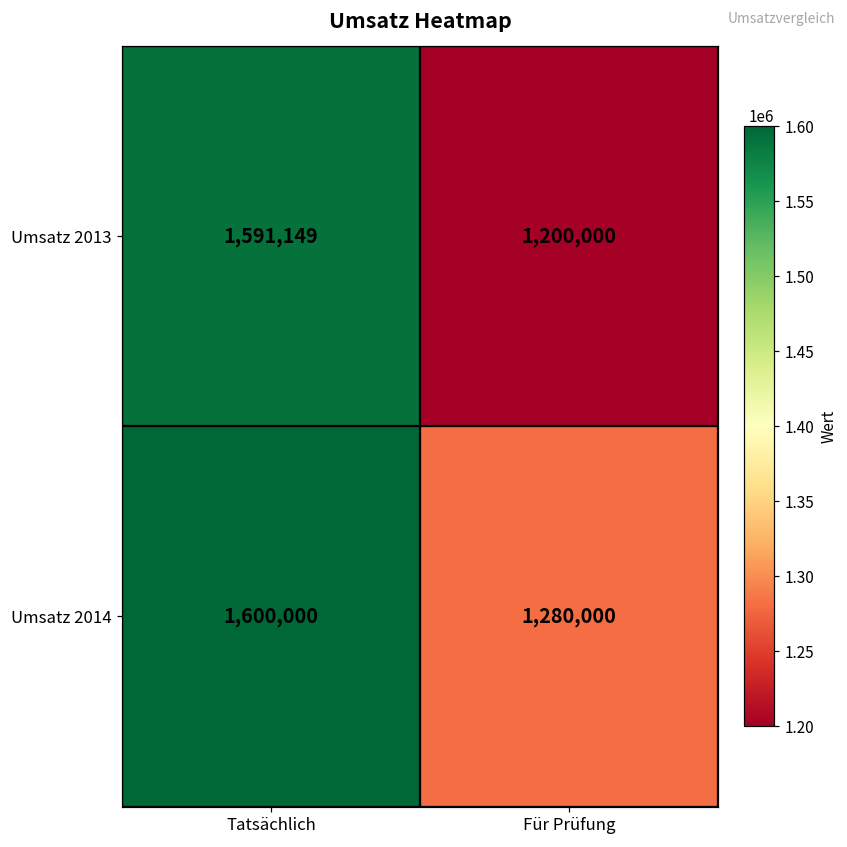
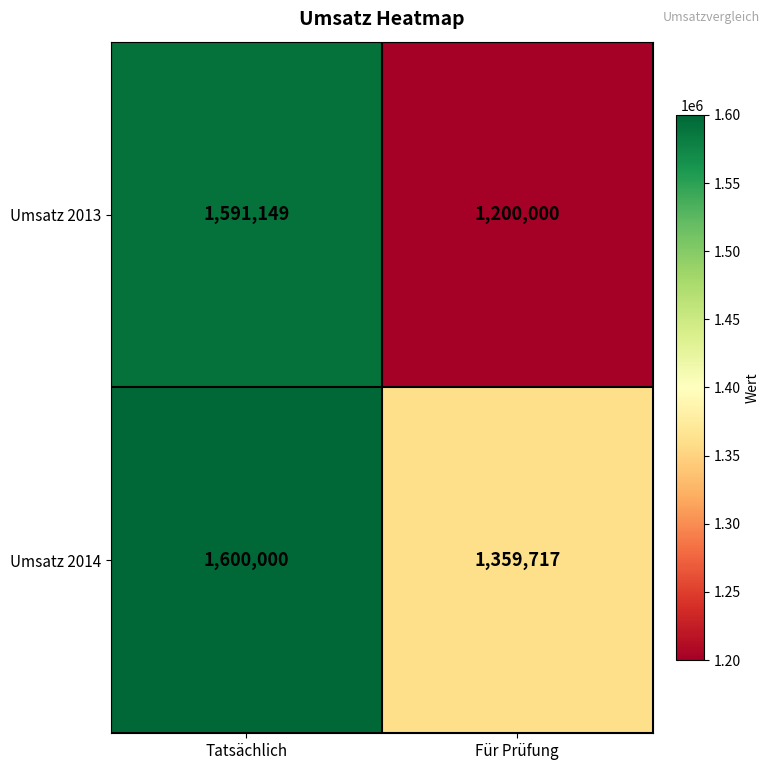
Umsatz 2014, Für Prüfung: 1,280,000 -> 1,359,717
